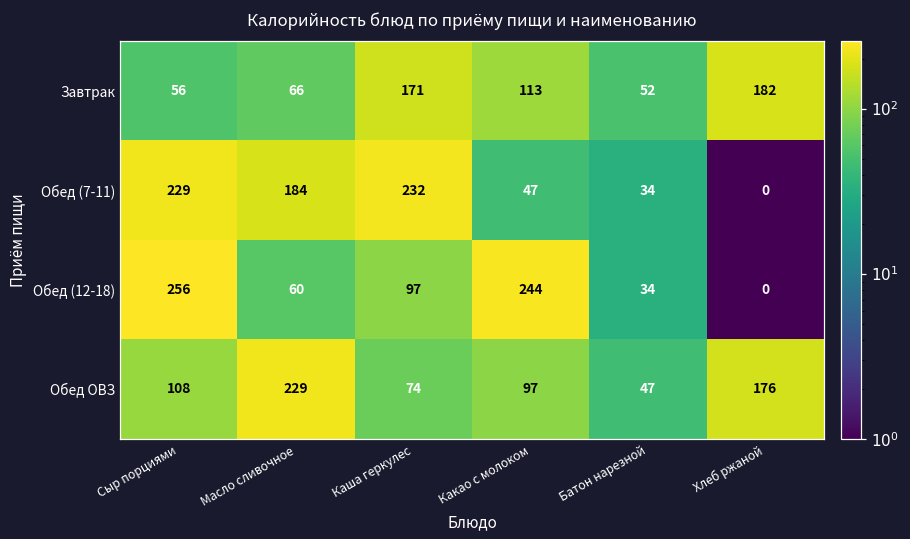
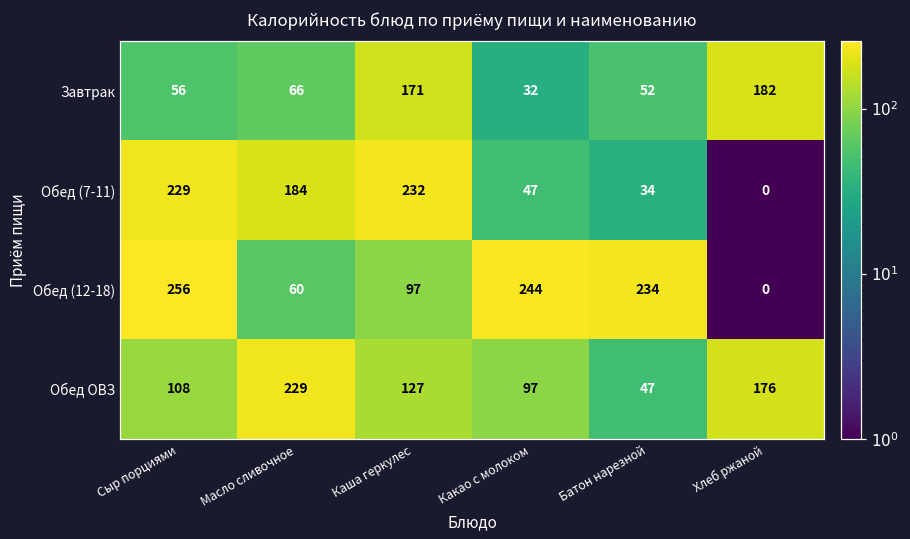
Завтрак, Какао с молоком: 113 -> 32
Обед (12-18), Батон нарезной: 34 -> 234
Обед ОВЗ, Каша геркулес: 74 -> 127
